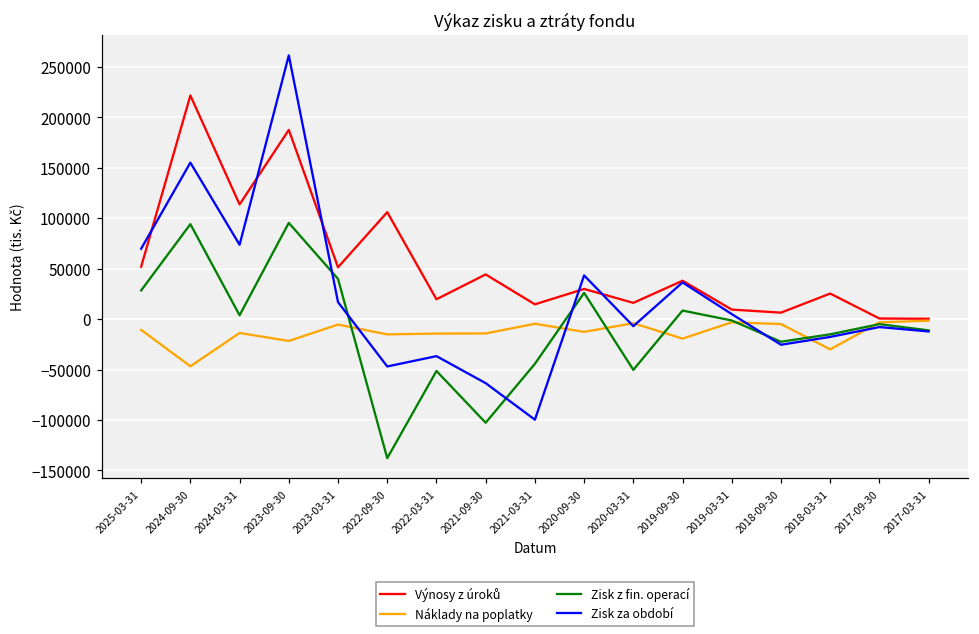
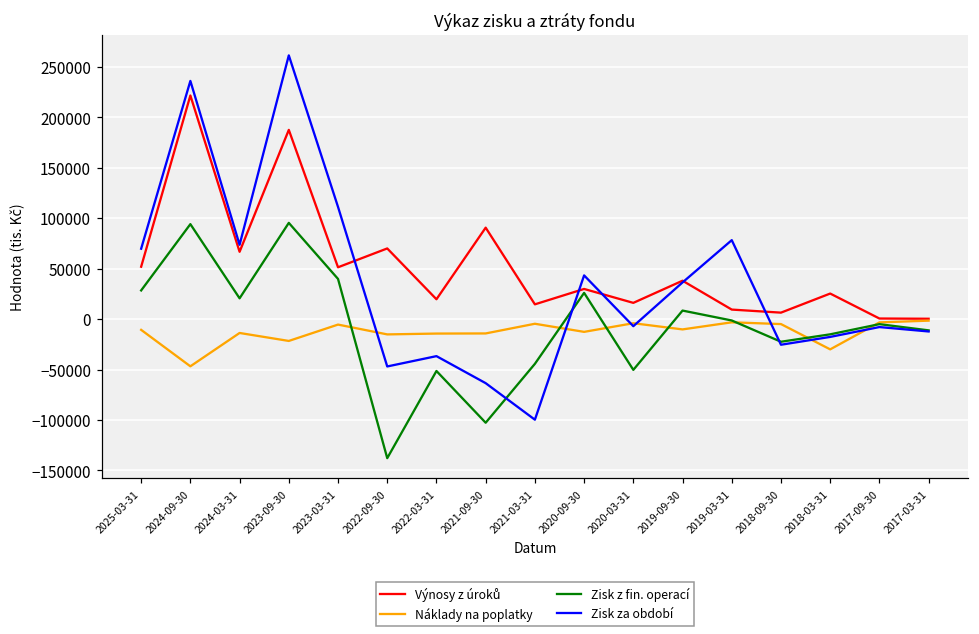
Zisk za období, 2024-09-30: 160000 -> 240000
Výnosy z úroků, 2024-03-31: 110000 -> 70000
Zisk z fin. operací, 2024-03-31: 0 -> 20000
Zisk za období, 2023-03-31: 20000 -> 110000
Výnosy z úroků, 2022-09-30: 110000 -> 70000
Výnosy z úroků, 2021-09-30: 40000 -> 90000
Náklady na poplatky, 2019-09-30: -20000 -> -10000
Zisk za období, 2019-03-31: 10000 -> 80000
